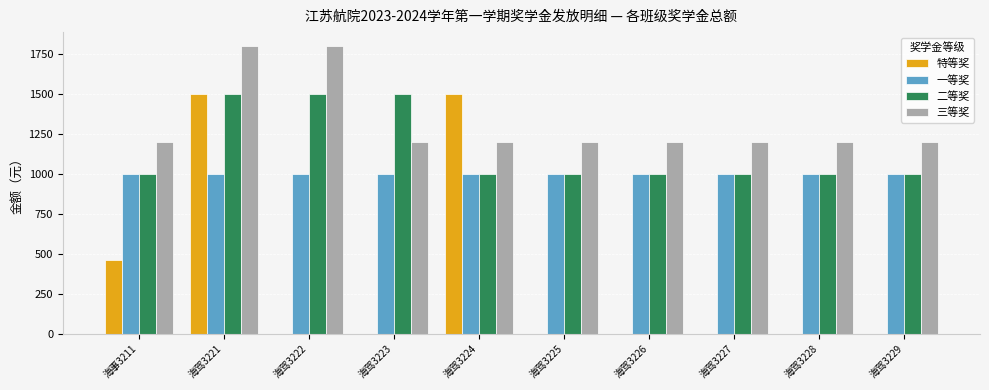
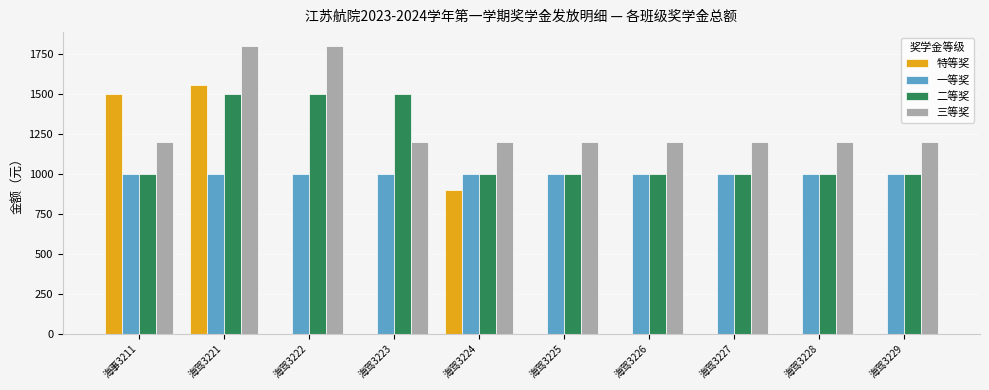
特等奖, 海事3211: 460 -> 1500
特等奖, 海驾3221: 1500 -> 1560
特等奖, 海驾3224: 1500 -> 900
